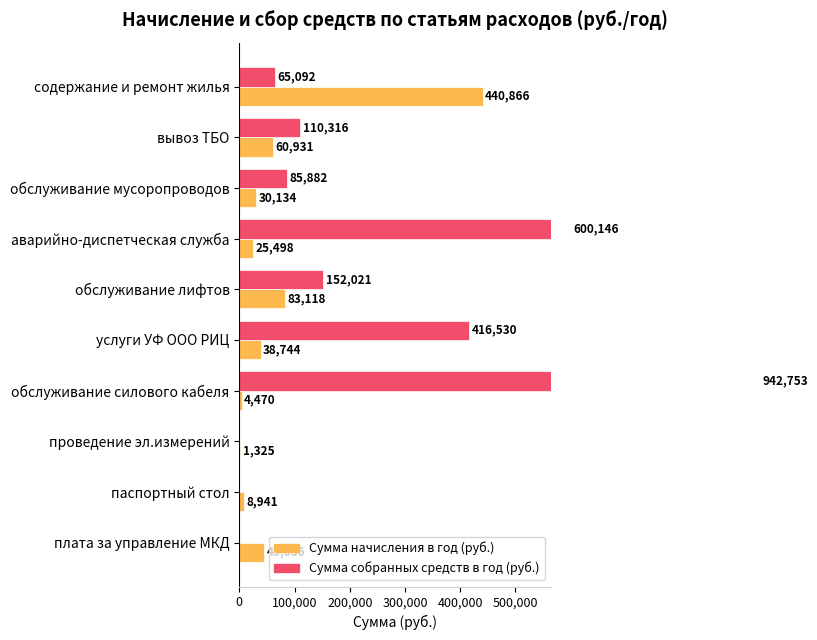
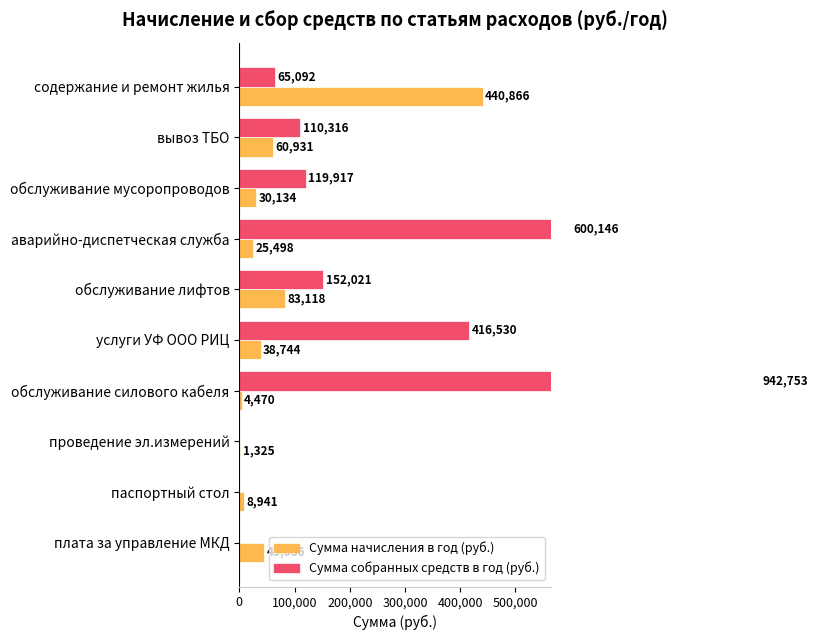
Сумма собранных средств в год (руб.), обслуживание мусоропроводов: 85,882 -> 119,917
